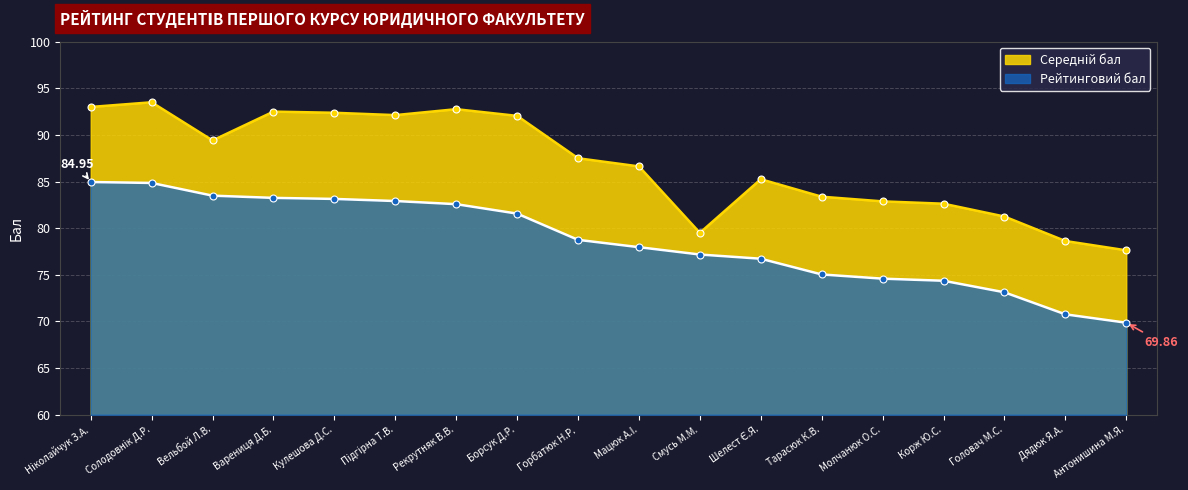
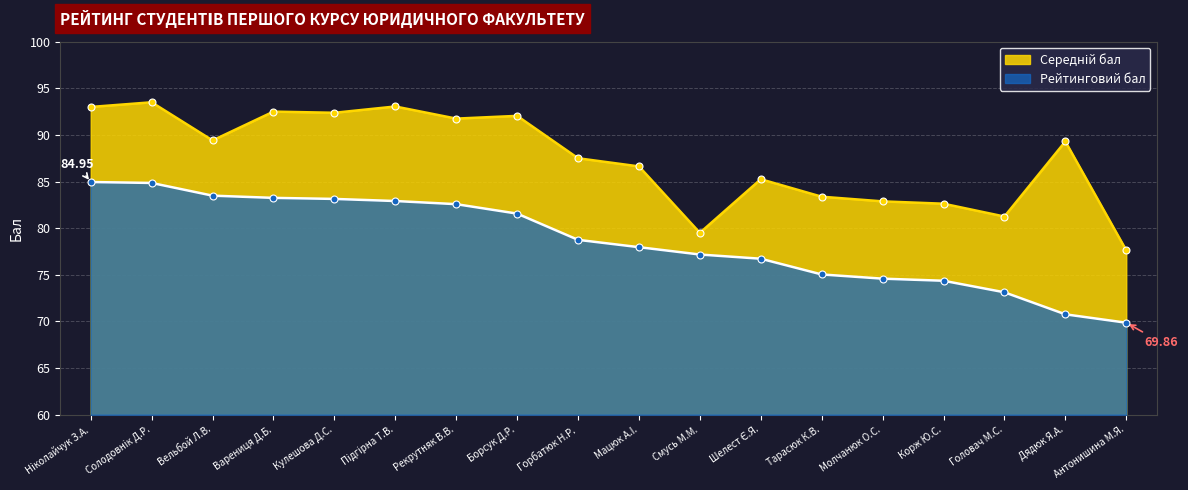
Середній бал, Підгірна Т.В.: 92 -> 93
Середній бал, Рекрутняк В.В.: 93 -> 92
Середній бал, Дядюк Я.А.: 79 -> 89
